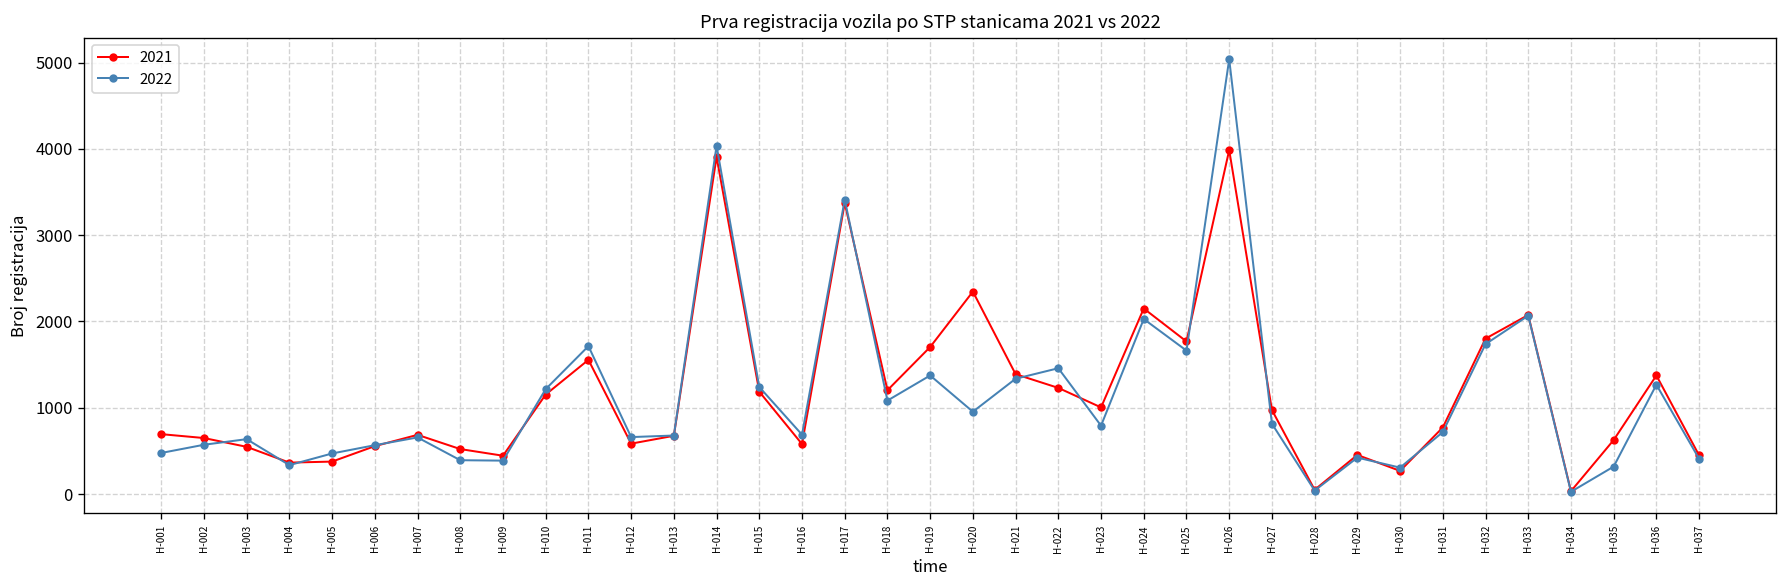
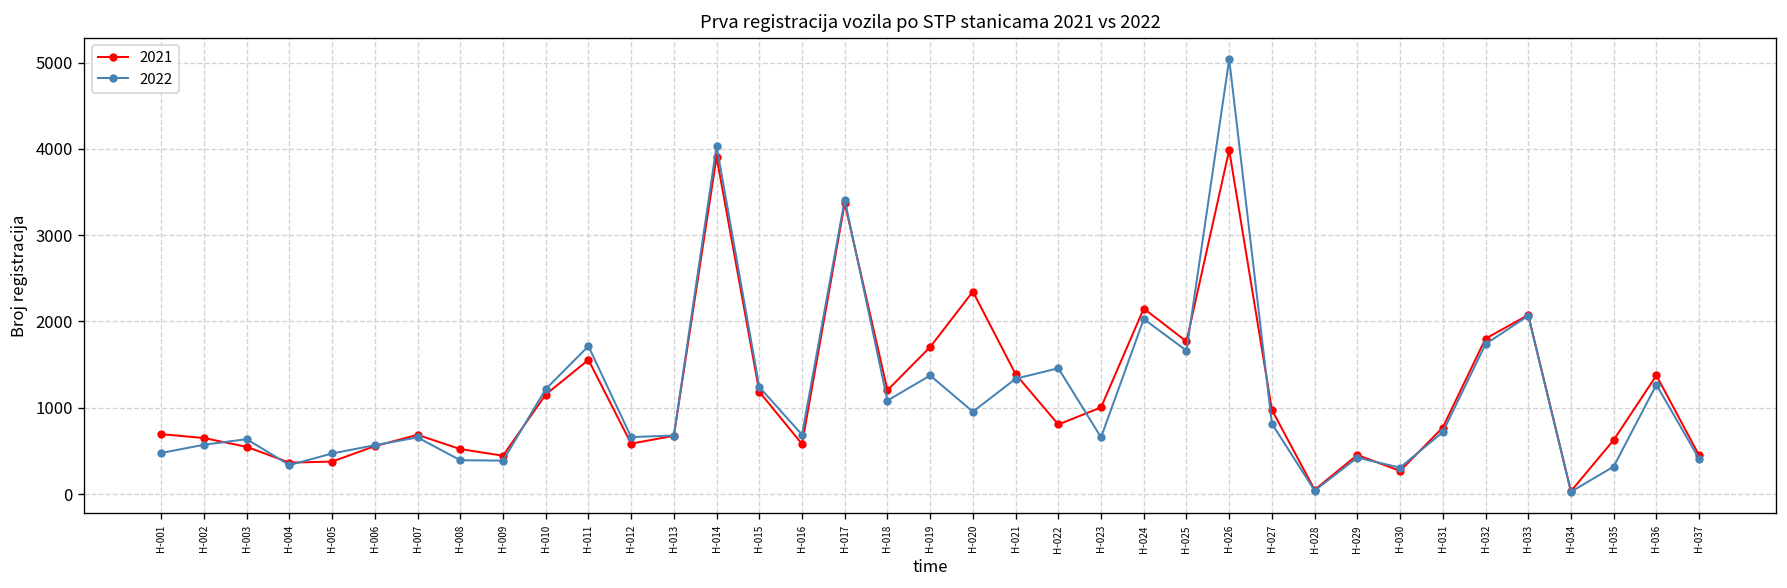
2021, H-022: 1200 -> 800
2022, H-023: 800 -> 700
